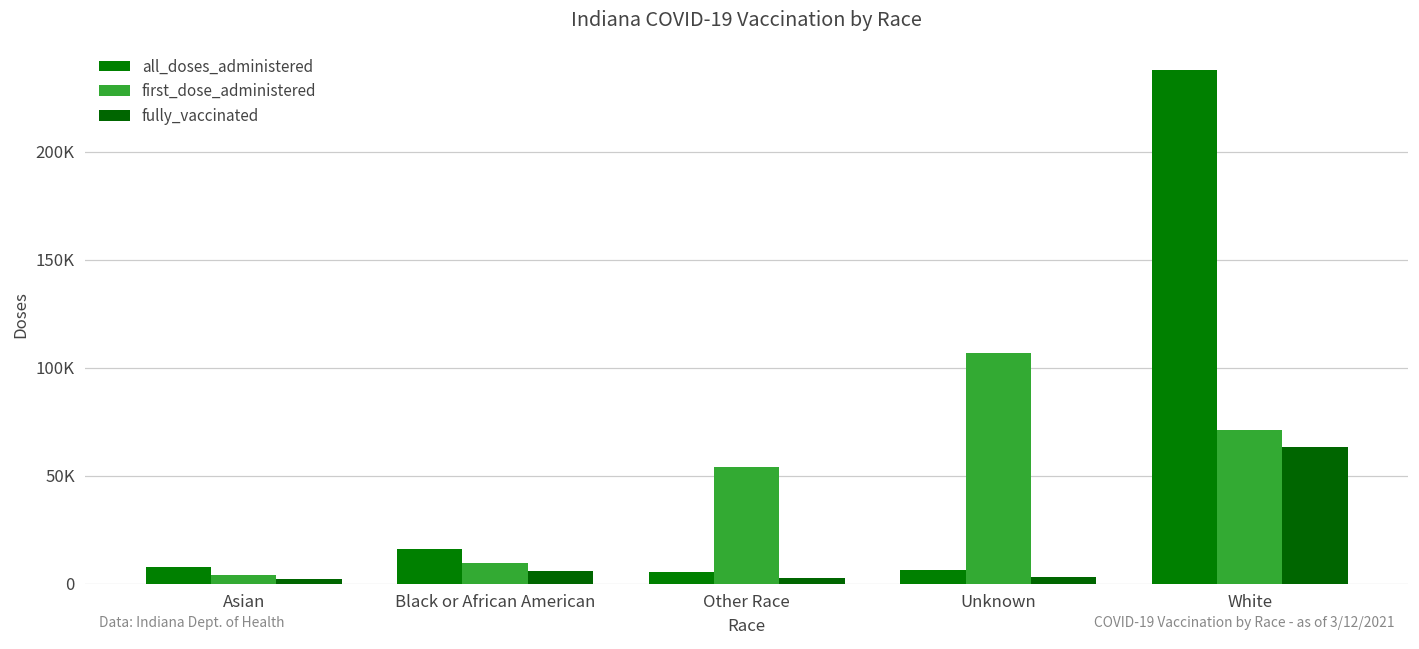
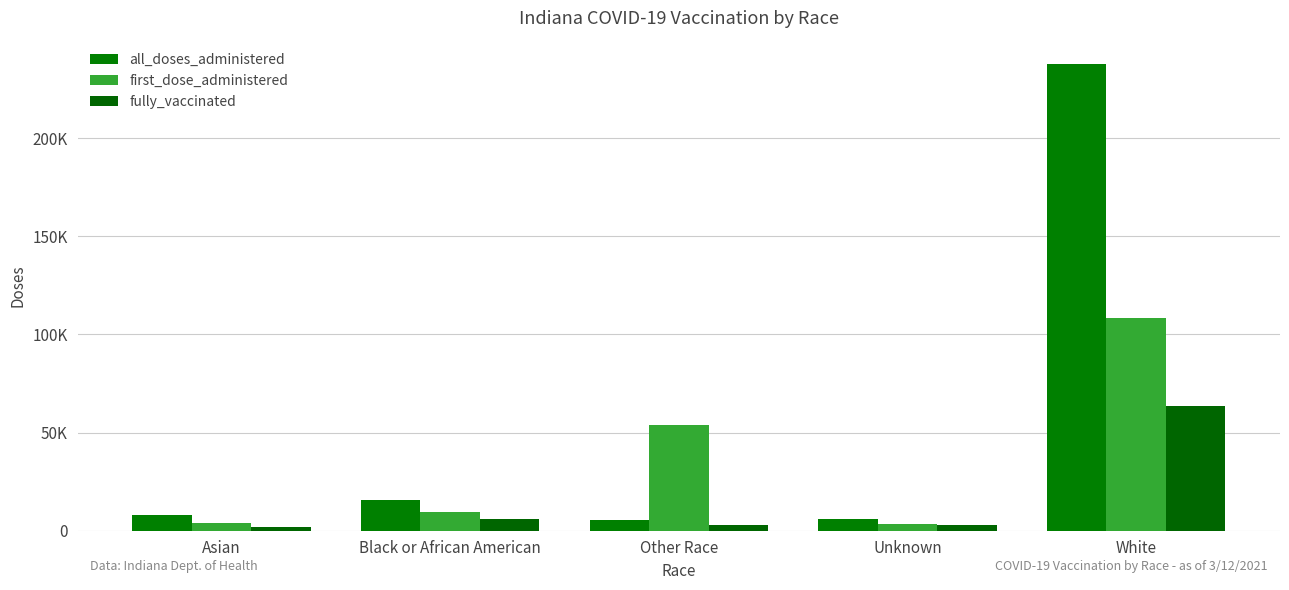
first_dose_administered, Unknown: 107000 -> 4000
first_dose_administered, White: 71000 -> 108000
